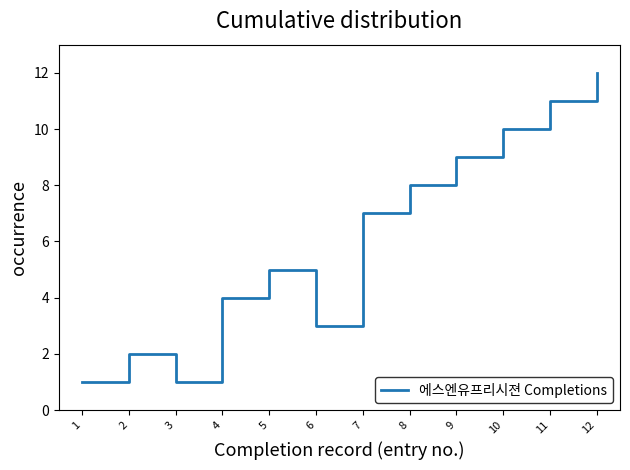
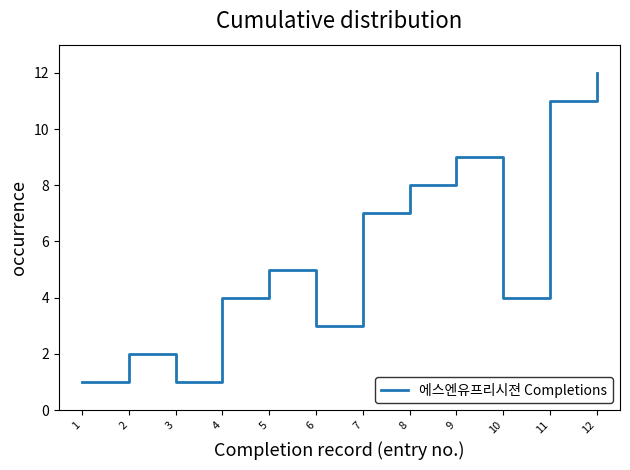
10: 10 -> 4
